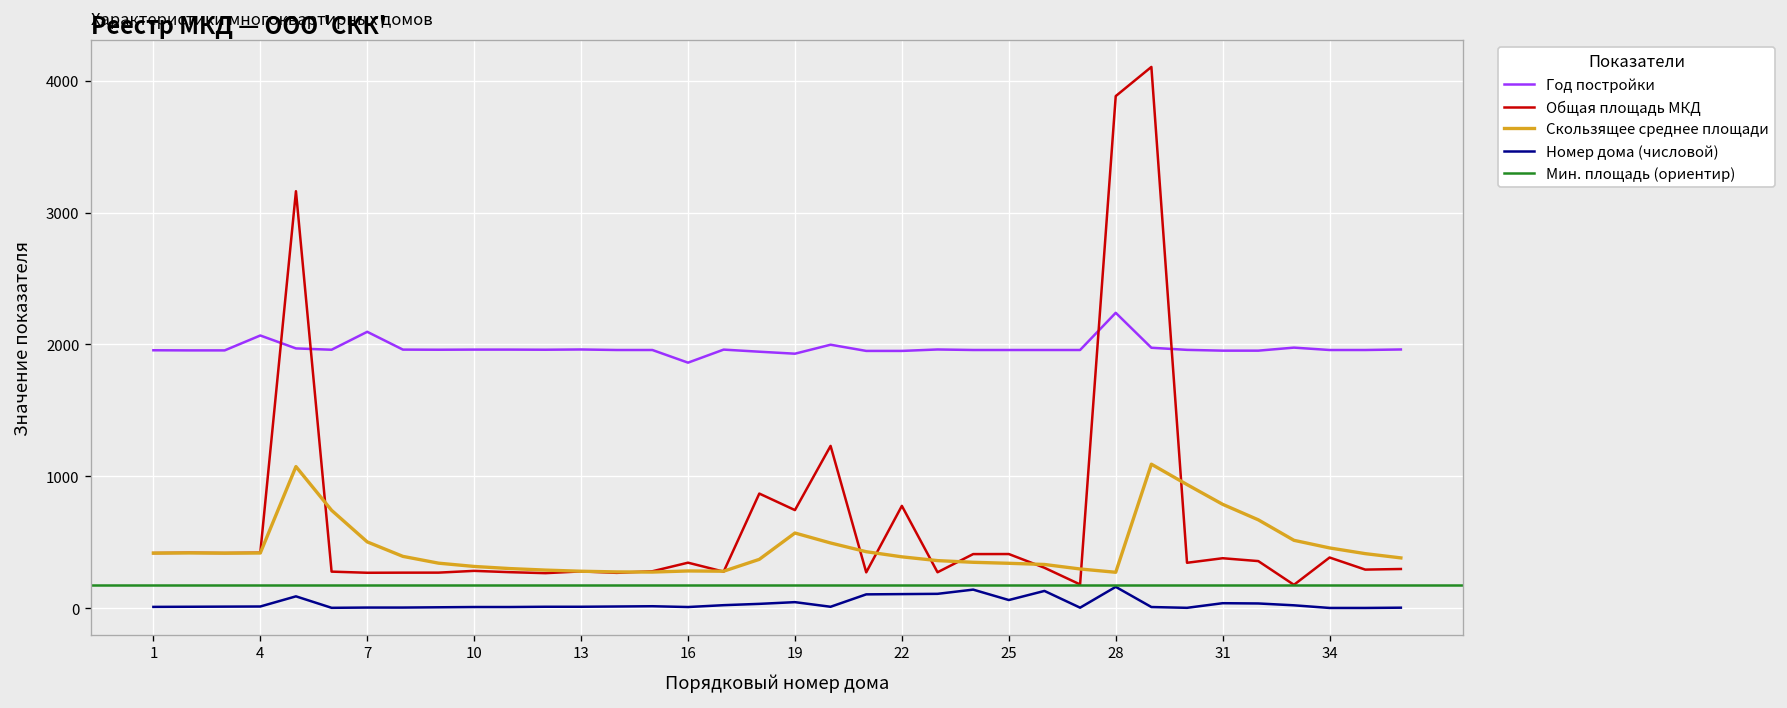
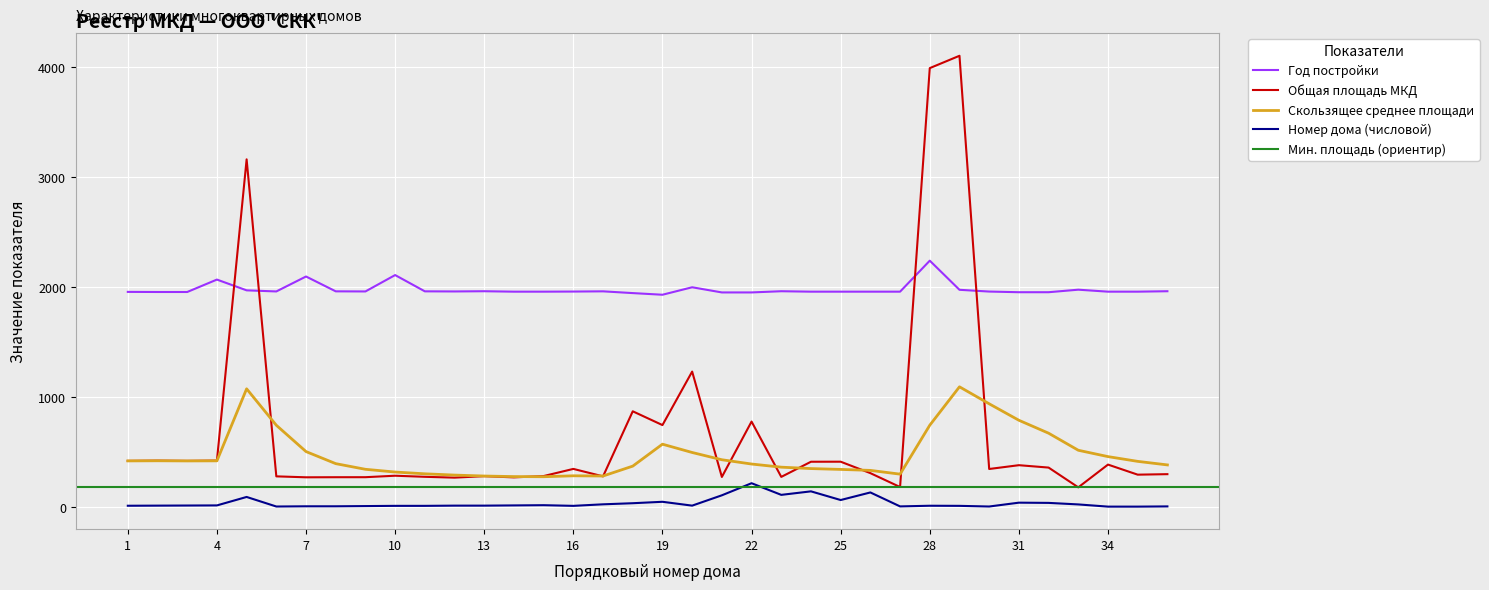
Год постройки, 10: 1960 -> 2110
Год постройки, 16: 1860 -> 1960
Номер дома (числовой), 22: 110 -> 220
Общая площадь МКД, 28: 3880 -> 3990
Скользящее среднее площади, 28: 270 -> 740
Номер дома (числовой), 28: 160 -> 10
